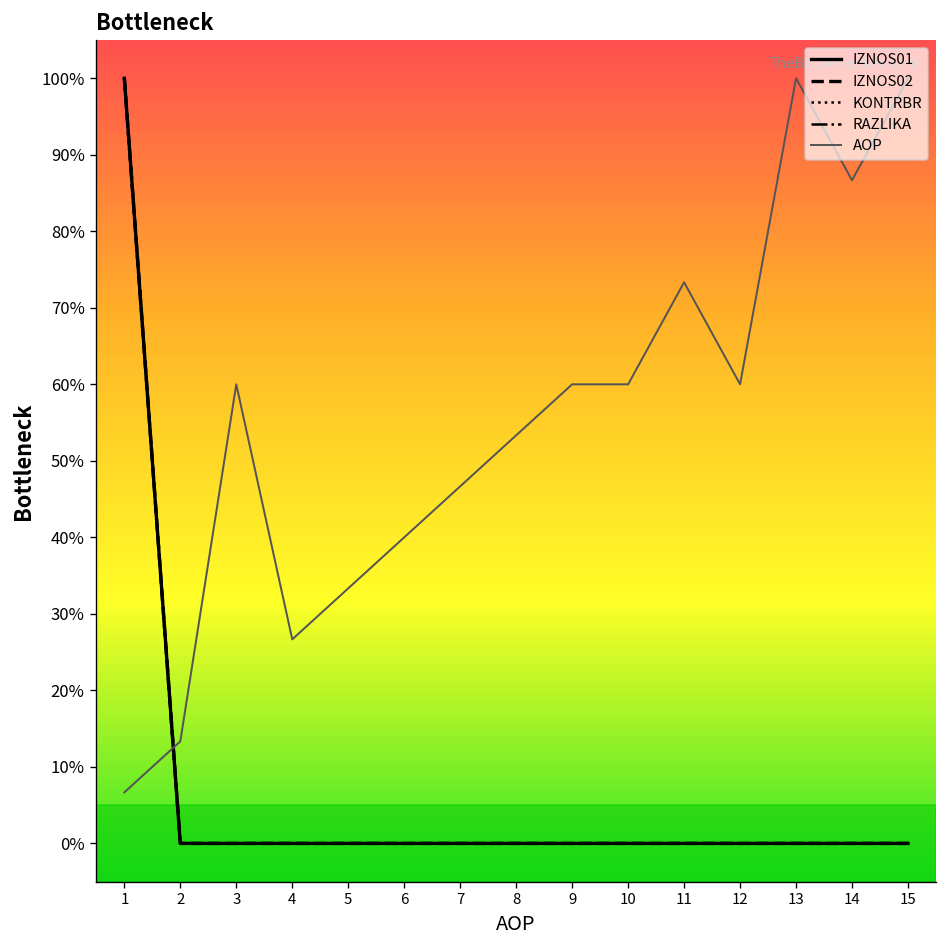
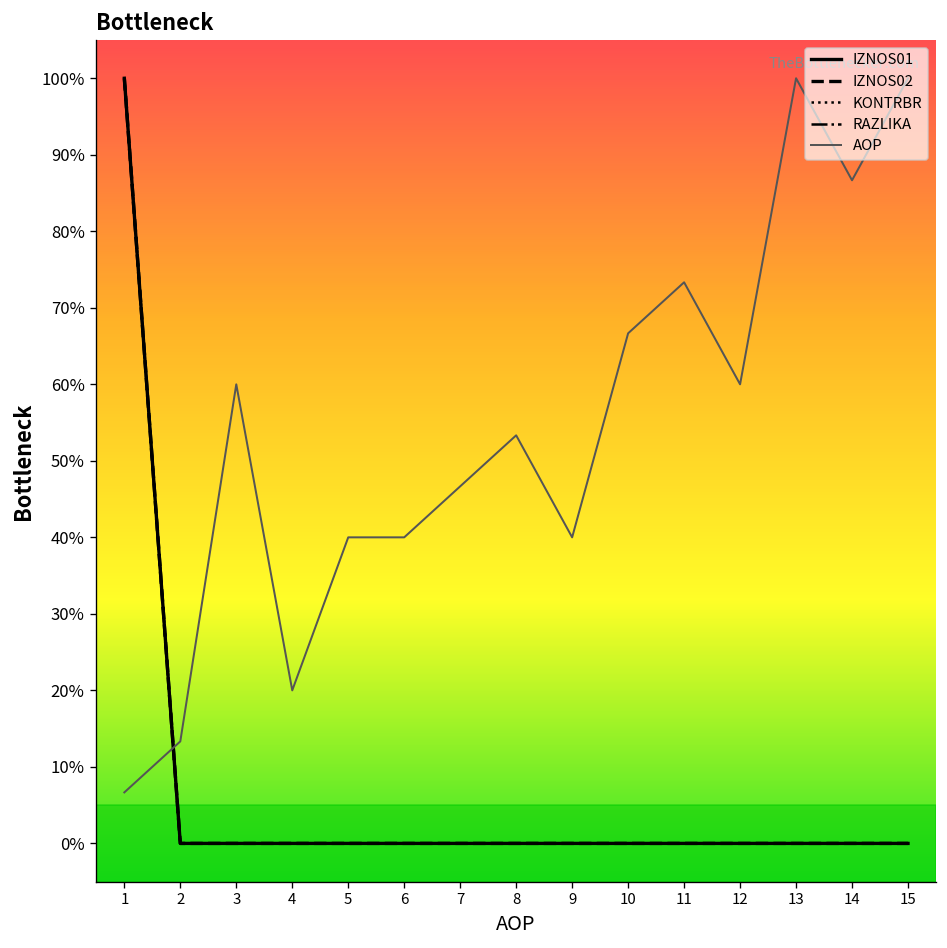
AOP, 4: 27% -> 20%
AOP, 5: 33% -> 40%
AOP, 9: 60% -> 40%
AOP, 10: 60% -> 67%
